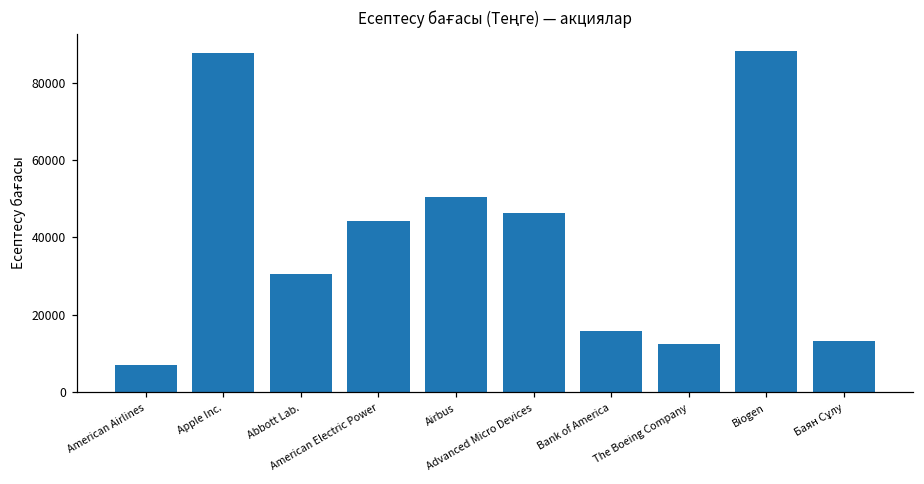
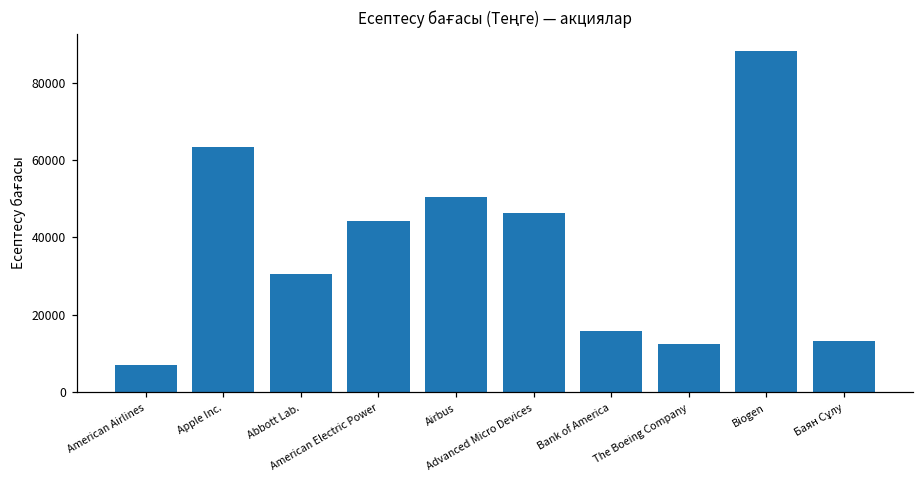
Apple Inc.: 88000 -> 63000
